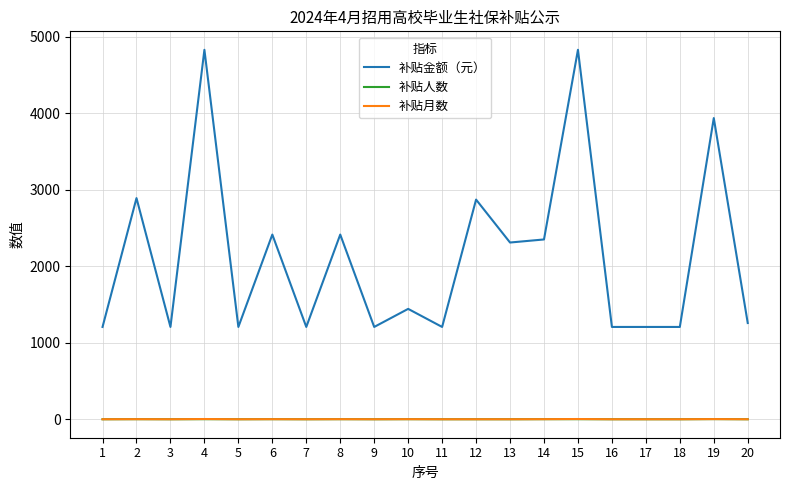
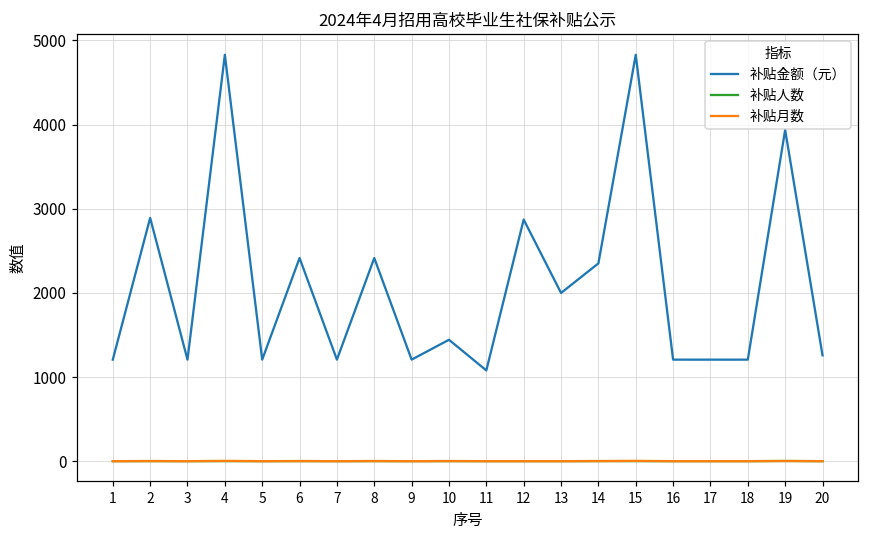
补贴金额（元）, 11: 1200 -> 1100
补贴金额（元）, 13: 2300 -> 2000
